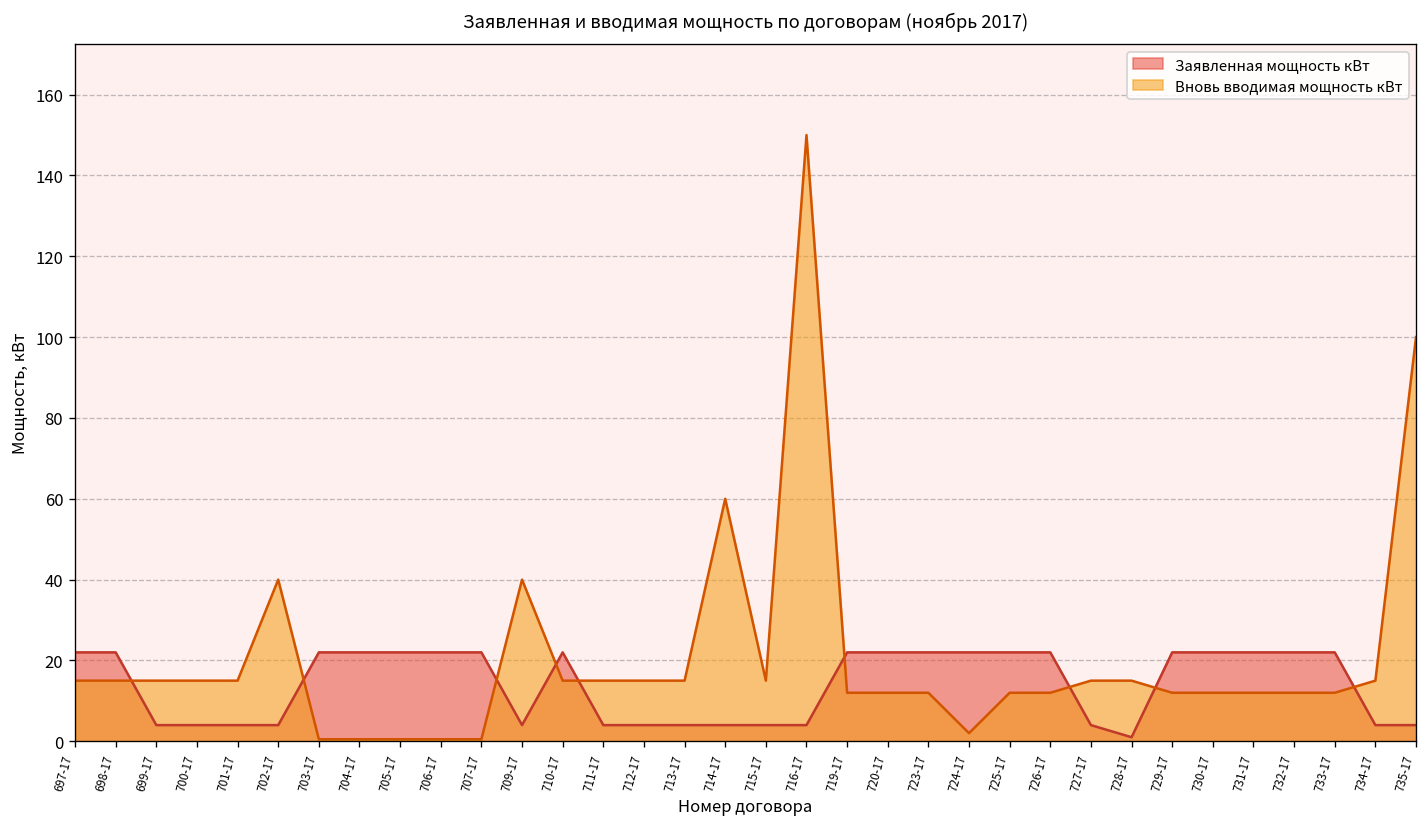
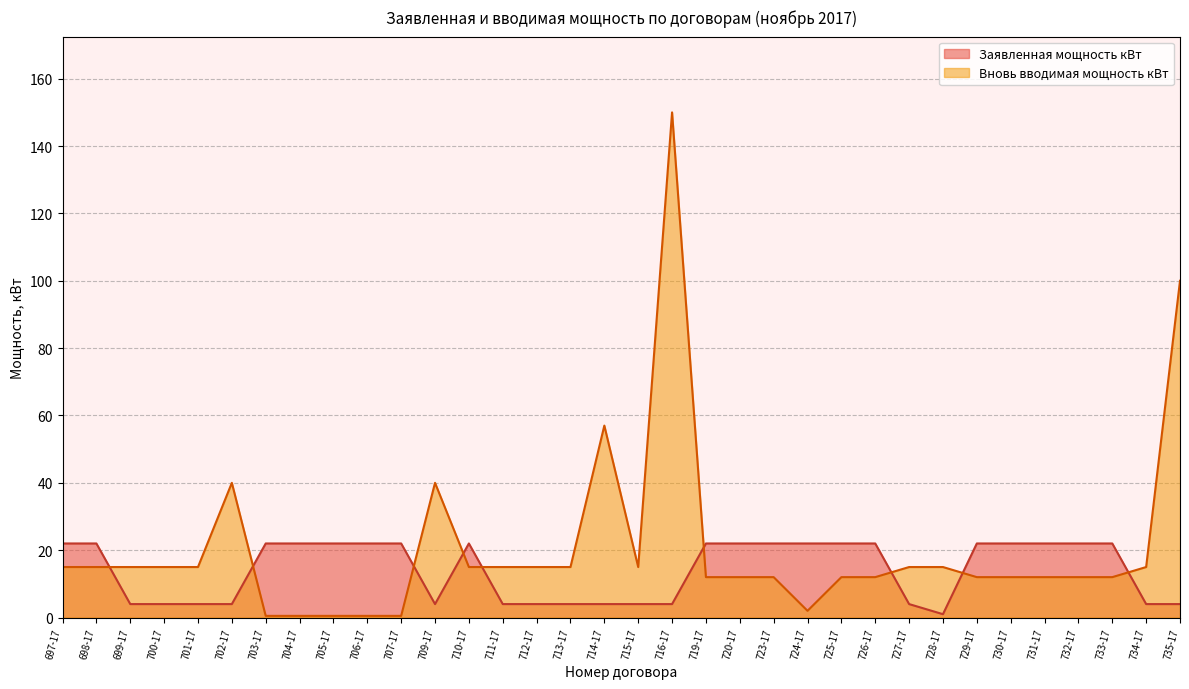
Вновь вводимая мощность кВт, 714-17: 60 -> 57
